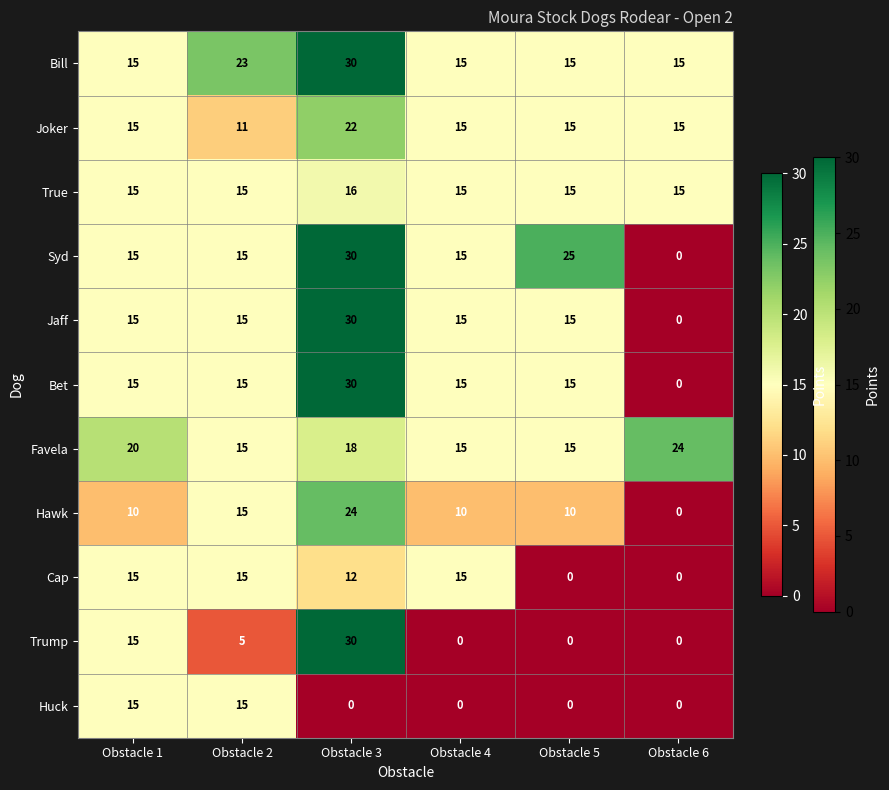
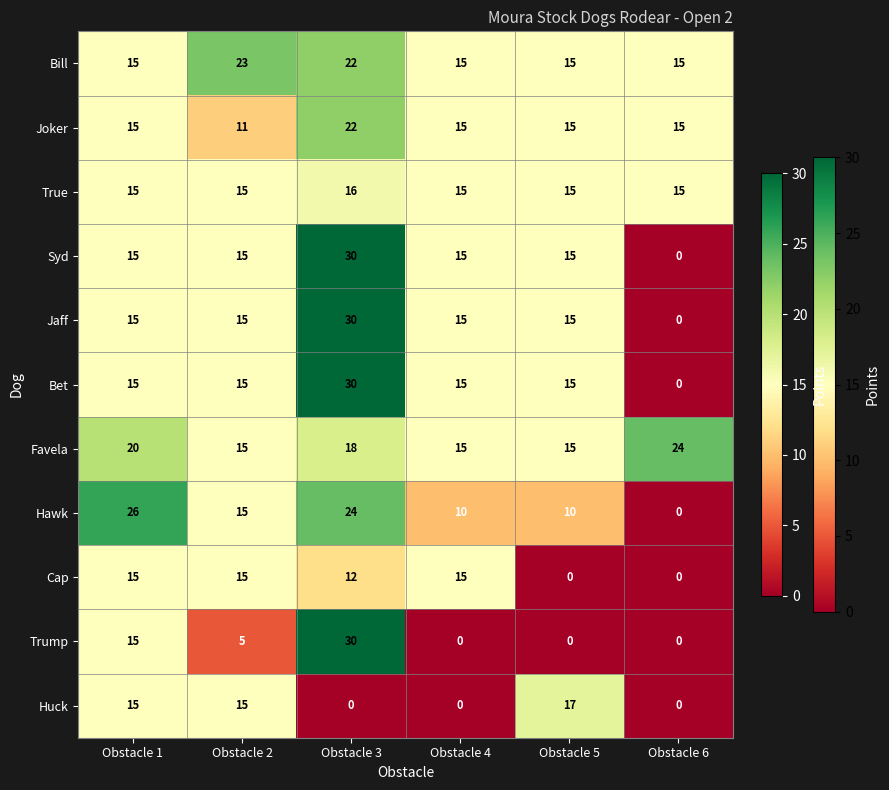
Bill, Obstacle 3: 30 -> 22
Syd, Obstacle 5: 25 -> 15
Hawk, Obstacle 1: 10 -> 26
Huck, Obstacle 5: 0 -> 17
